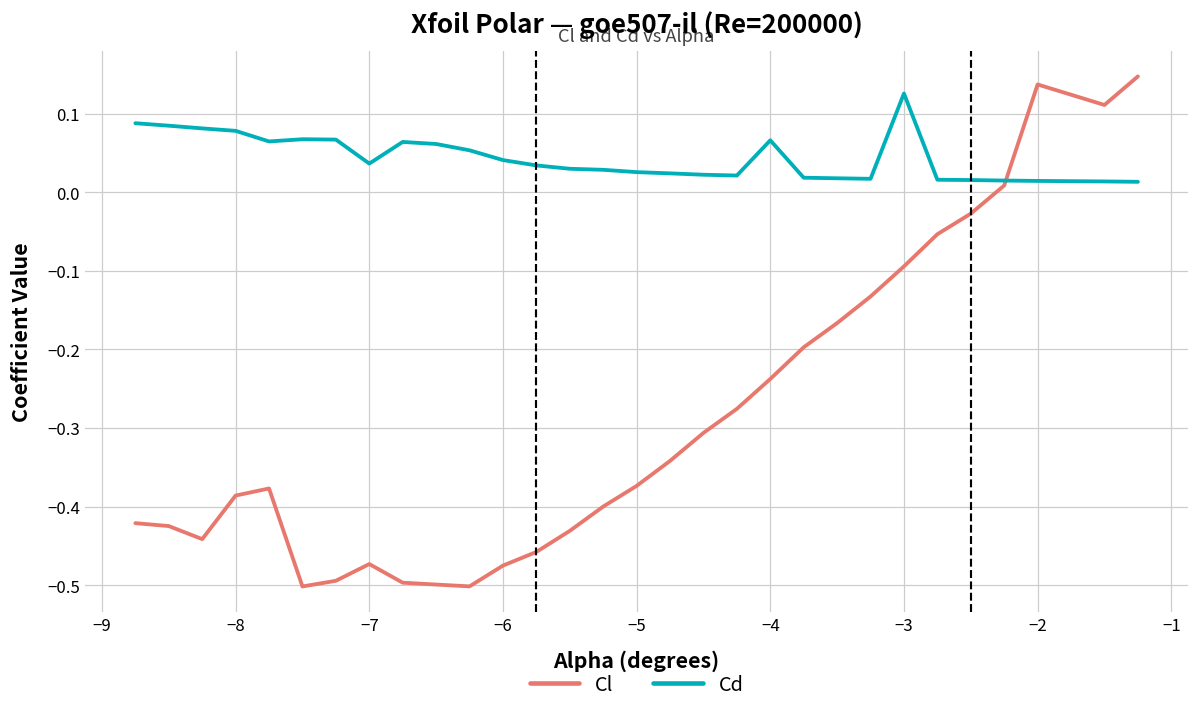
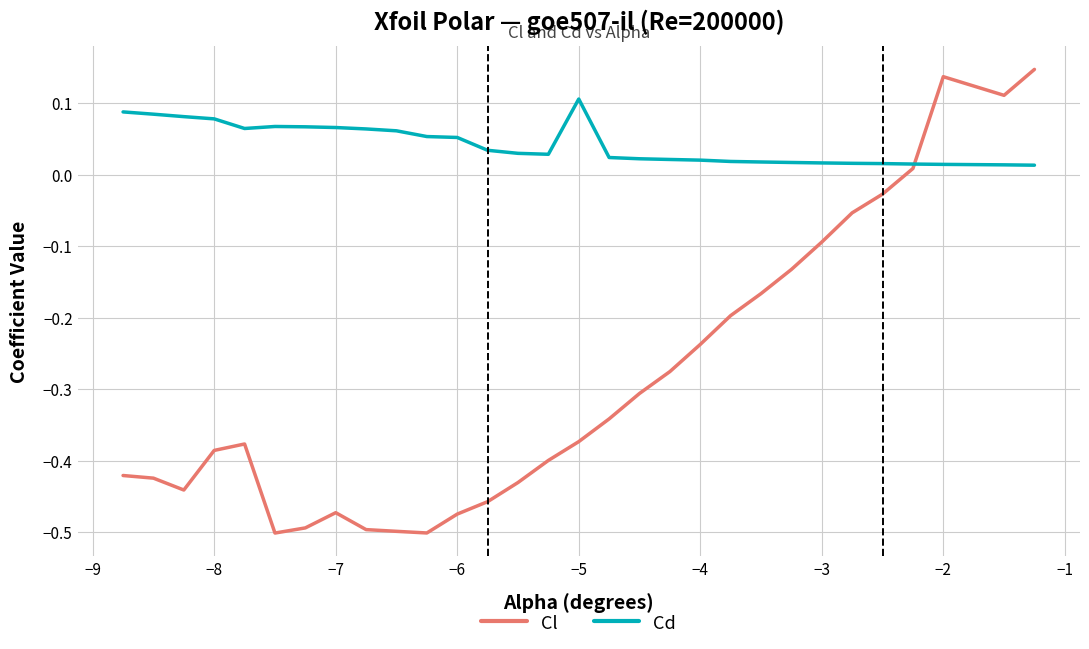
Cd, −7: 0.04 -> 0.07
Cd, −6: 0.04 -> 0.05
Cd, −5: 0.03 -> 0.11
Cd, −4: 0.07 -> 0.02
Cd, −3: 0.13 -> 0.02
